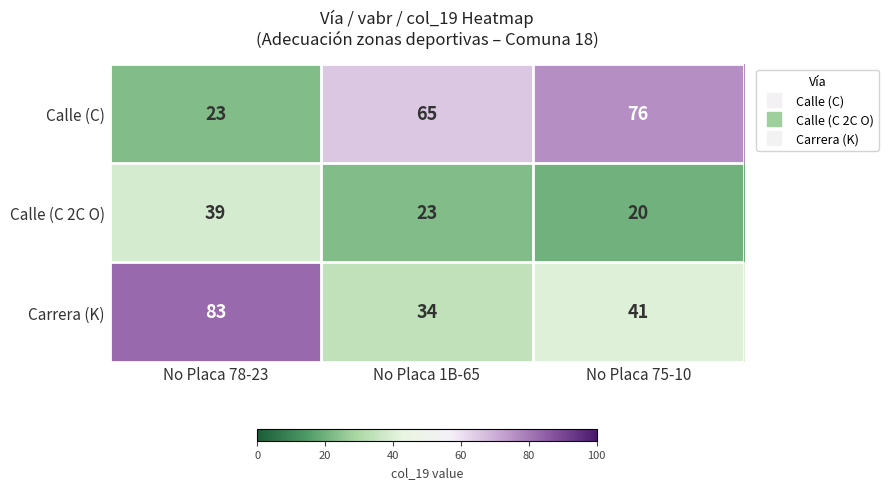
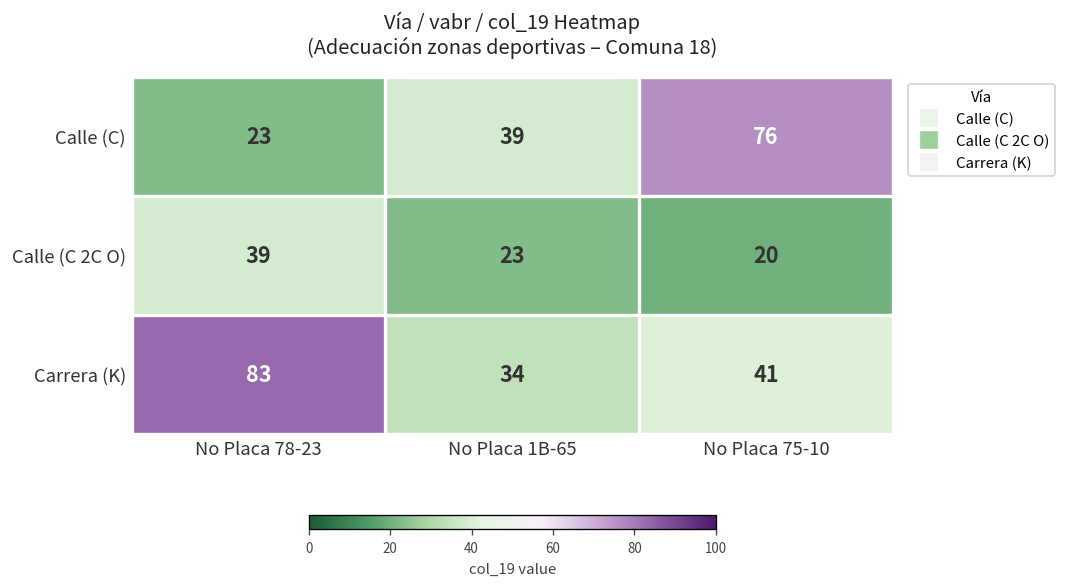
Calle (C), No Placa 1B-65: 65 -> 39
